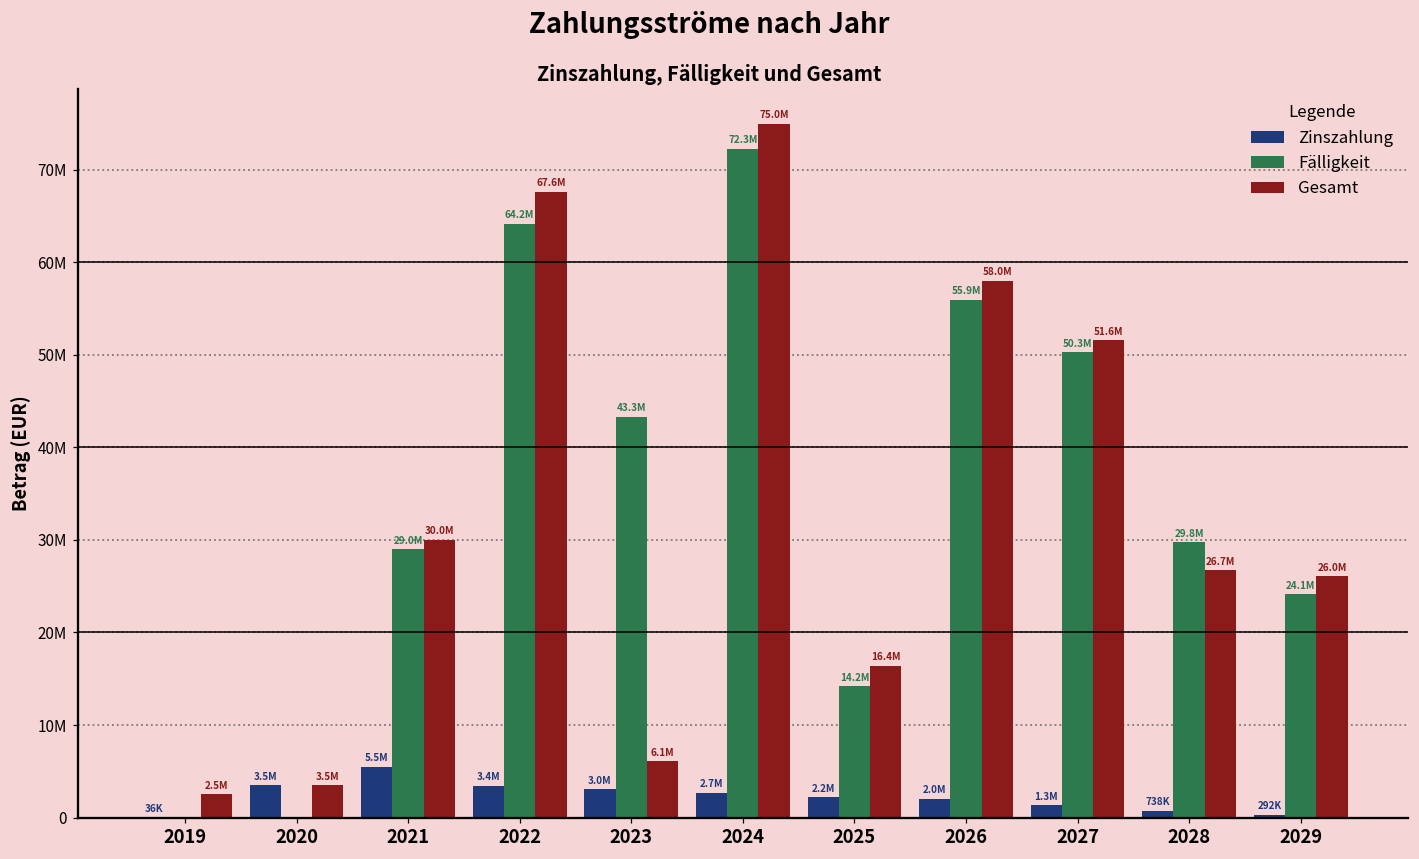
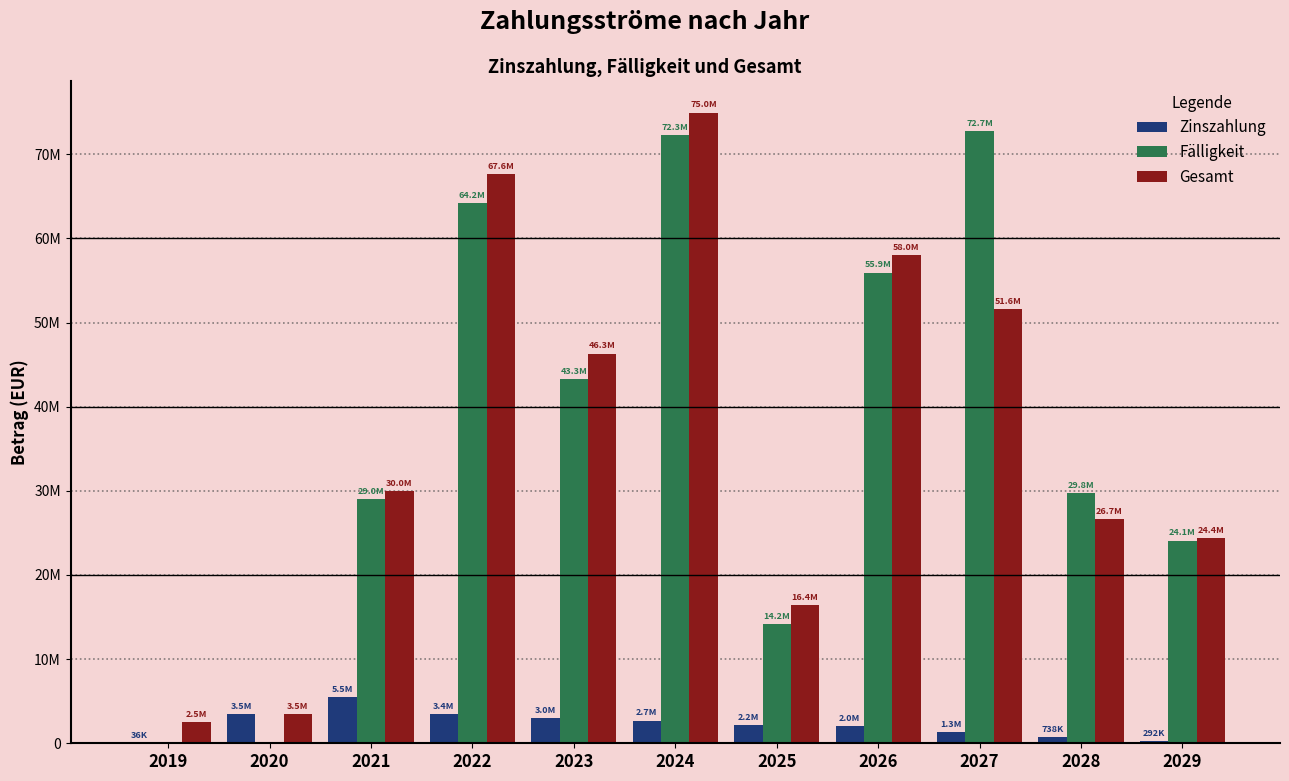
Gesamt, 2023: 6.1M -> 46.3M
Fälligkeit, 2027: 50.3M -> 72.7M
Gesamt, 2029: 26.0M -> 24.4M
